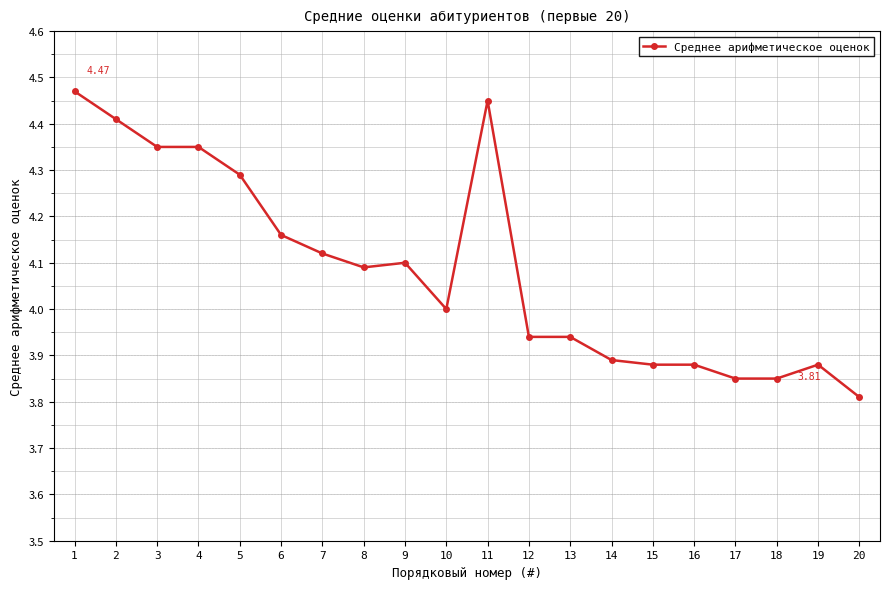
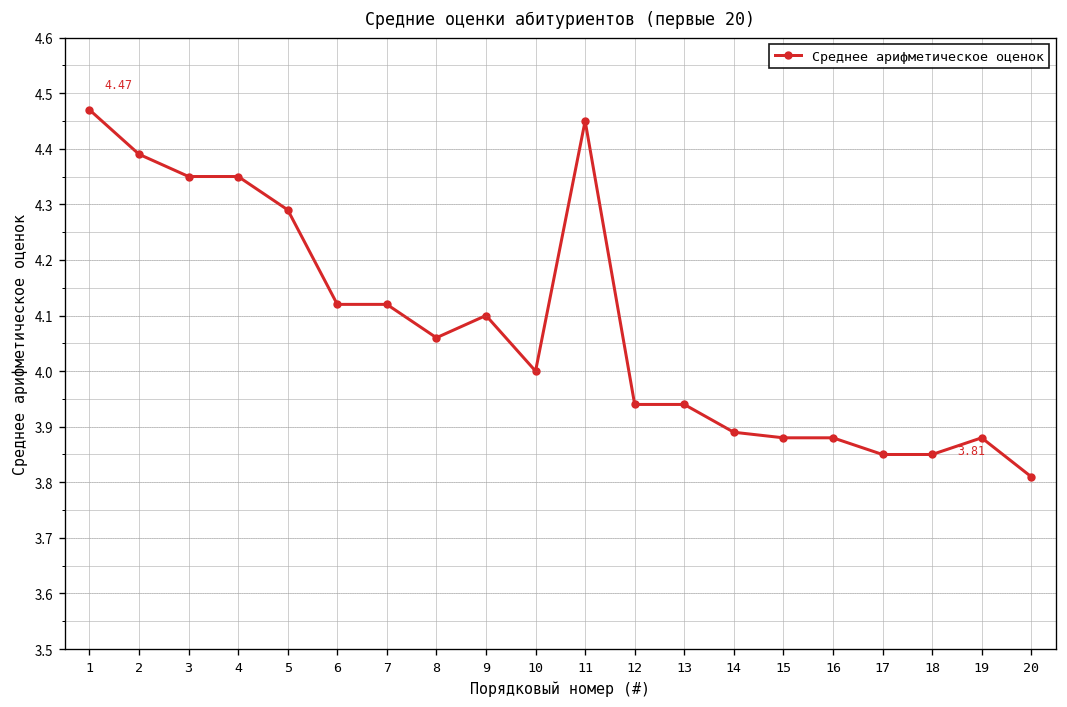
2: 4.41 -> 4.39
6: 4.16 -> 4.12
8: 4.09 -> 4.06
